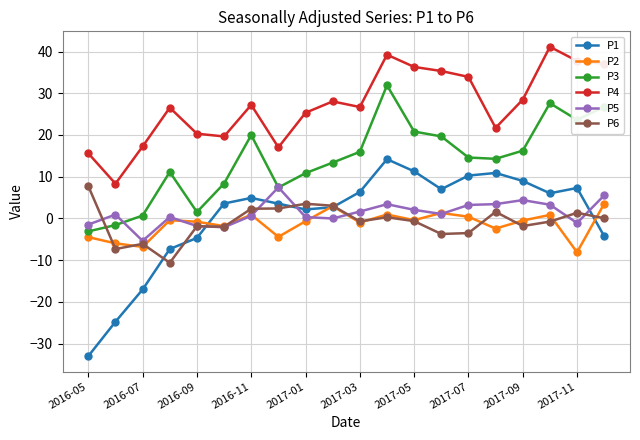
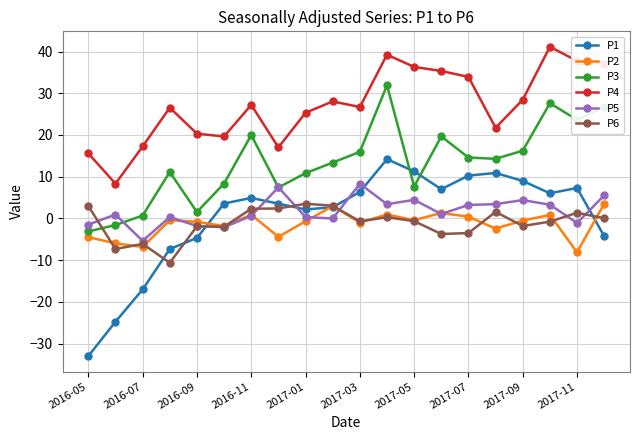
P6, 2016-05: 8 -> 3
P5, 2017-03: 2 -> 8
P3, 2017-05: 21 -> 8
P5, 2017-05: 2 -> 4
